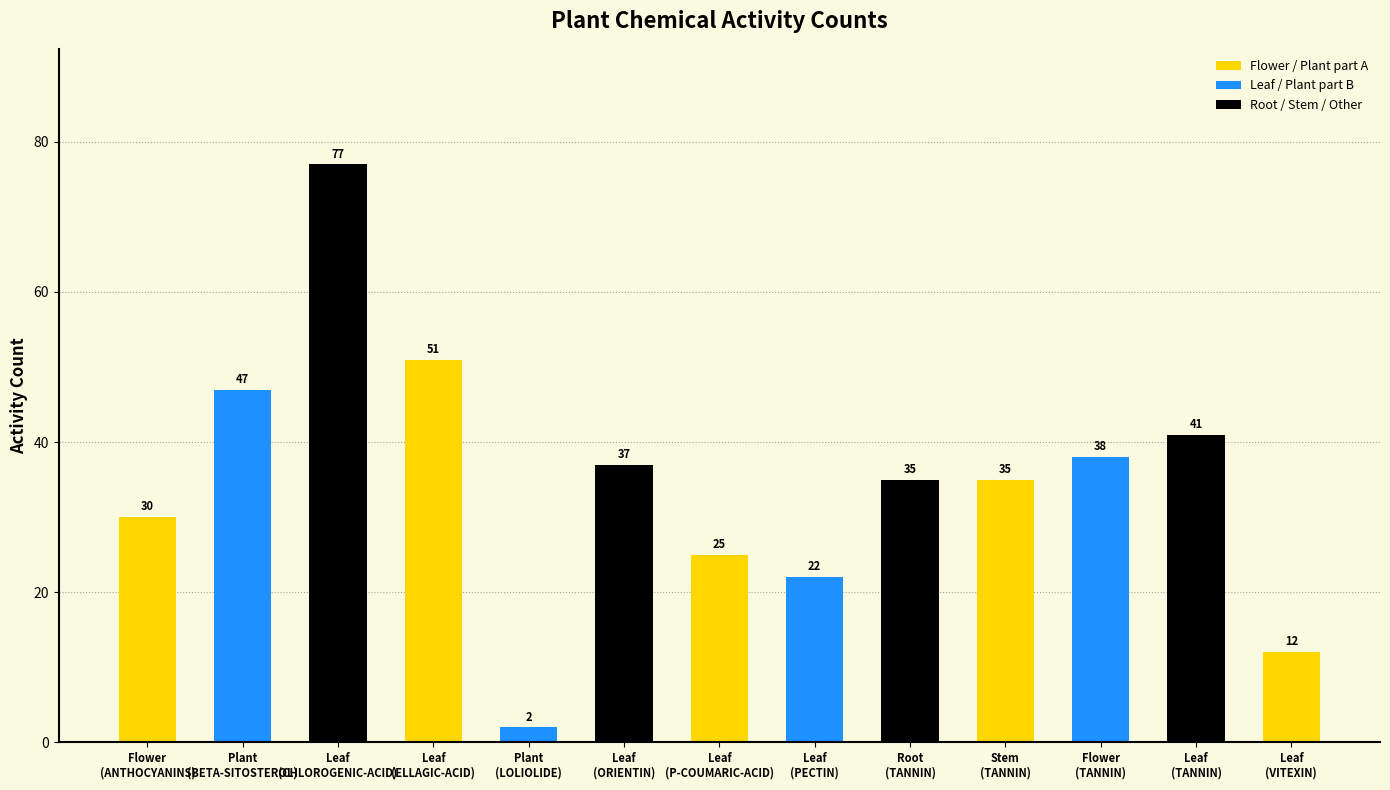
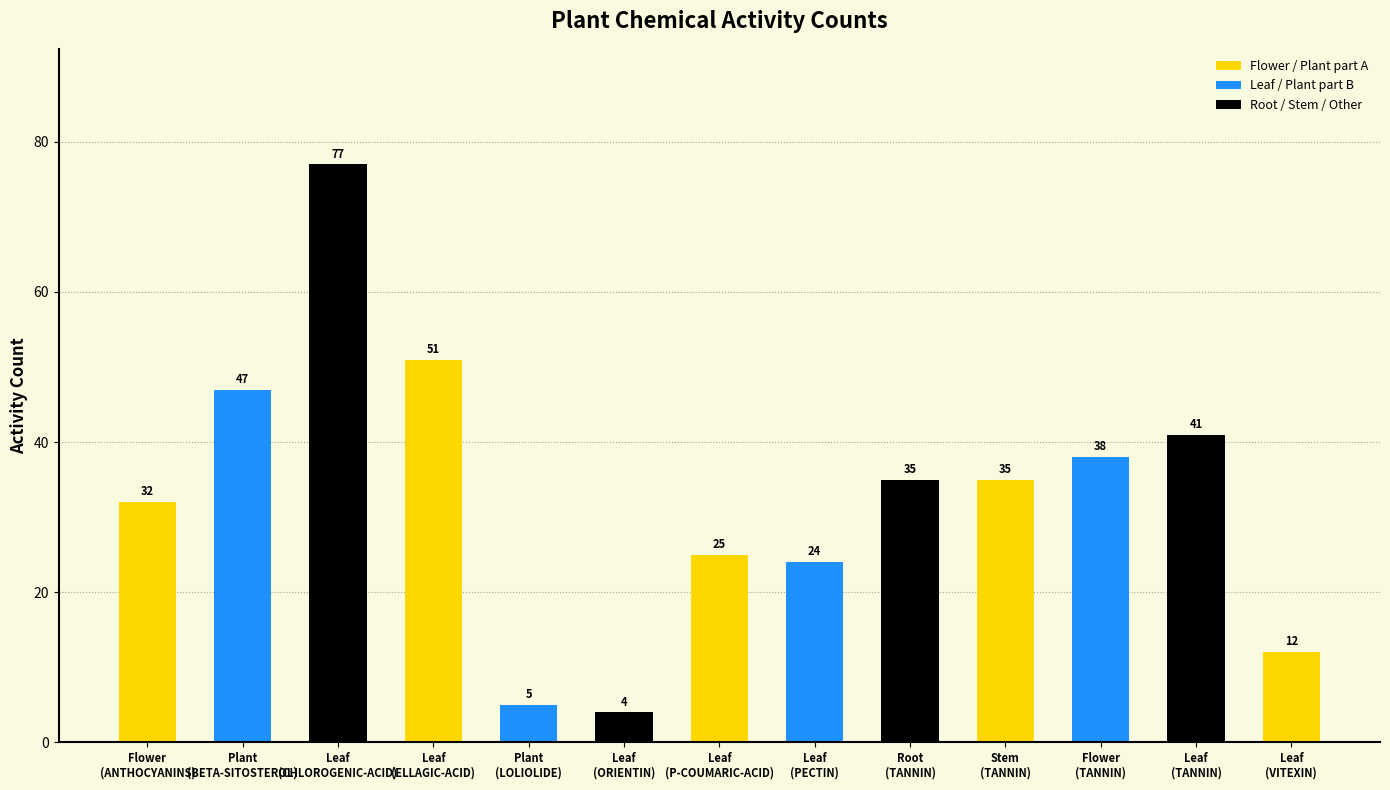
Flower (ANTHOCYANINS): 30 -> 32
Plant (LOLIOLIDE): 2 -> 5
Leaf (ORIENTIN): 37 -> 4
Leaf (PECTIN): 22 -> 24
